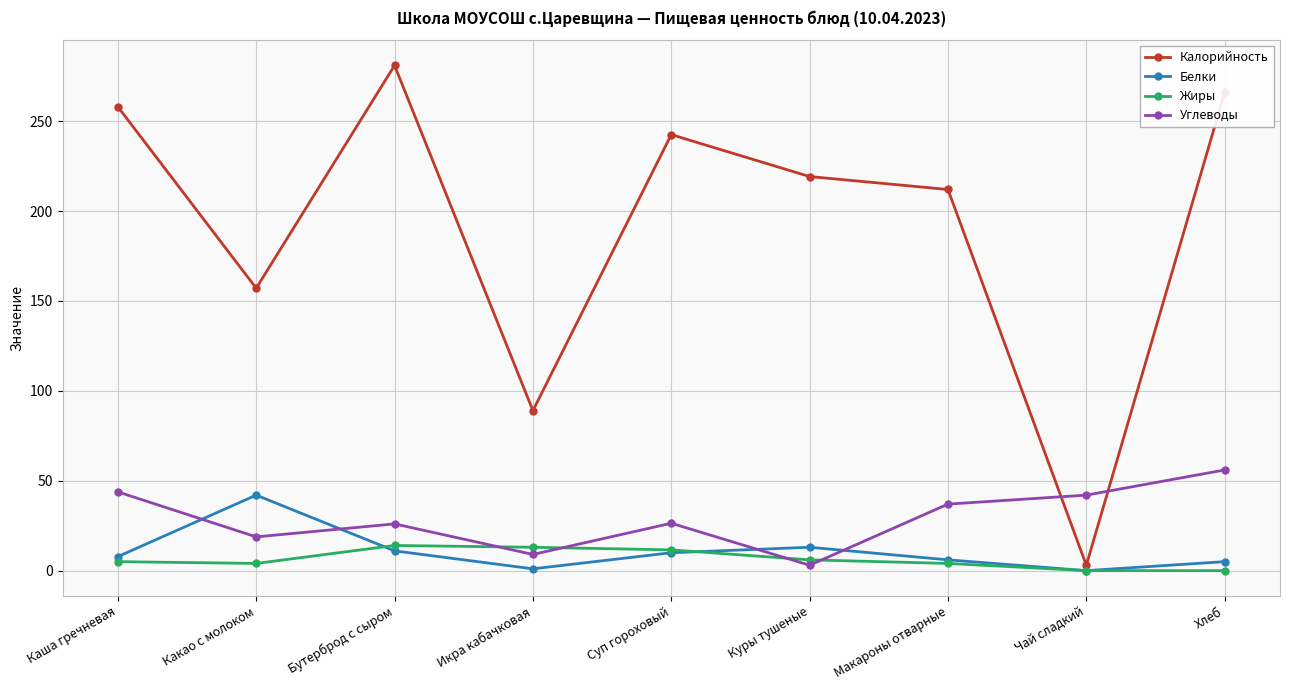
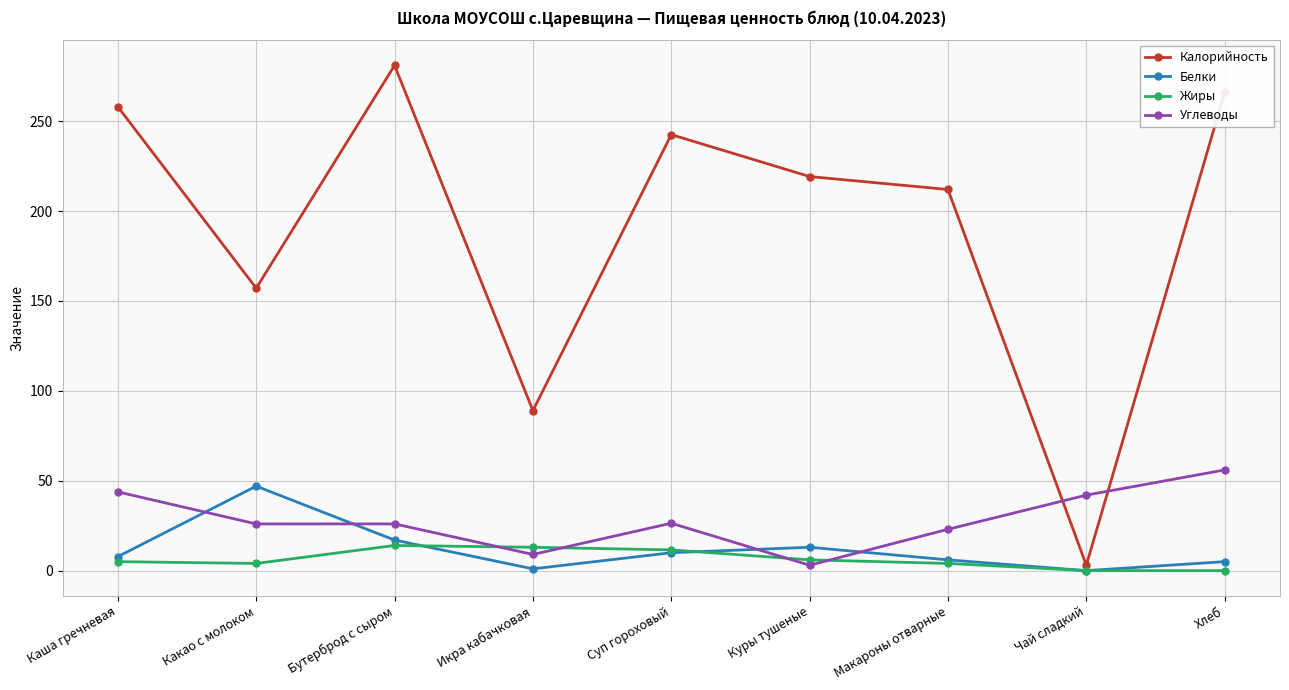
Белки, Какао с молоком: 42 -> 47
Углеводы, Какао с молоком: 19 -> 26
Белки, Бутерброд с сыром: 11 -> 17
Углеводы, Макароны отварные: 37 -> 23
